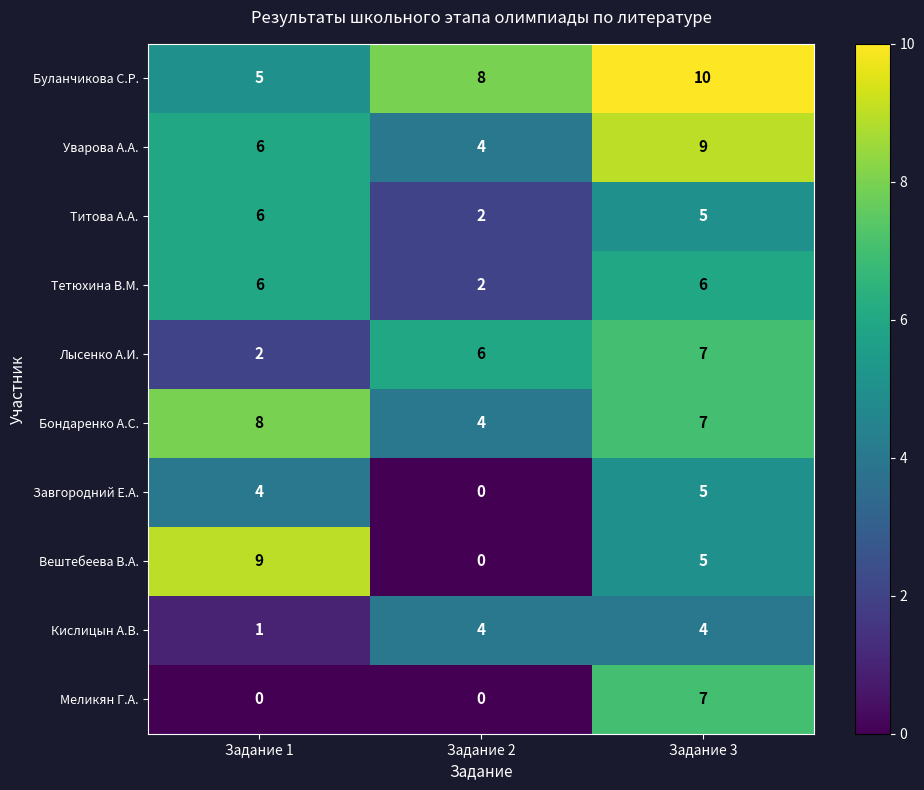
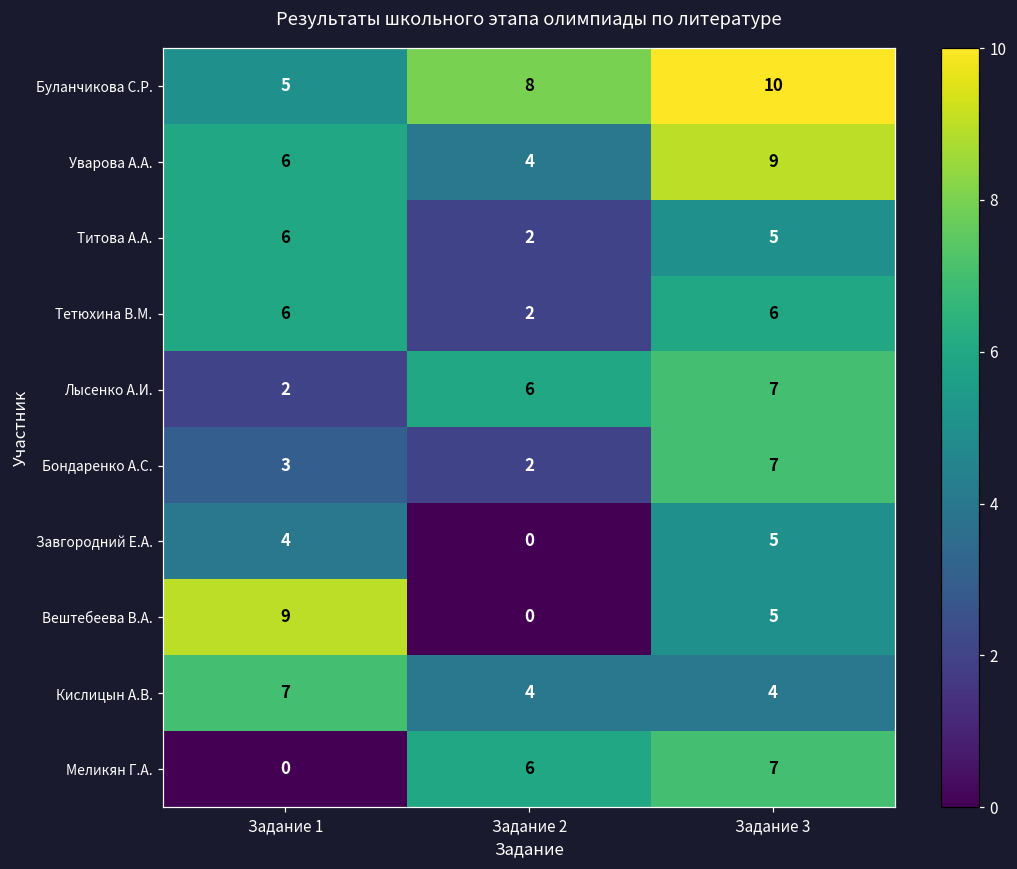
Бондаренко А.С., Задание 1: 8 -> 3
Бондаренко А.С., Задание 2: 4 -> 2
Кислицын А.В., Задание 1: 1 -> 7
Меликян Г.А., Задание 2: 0 -> 6
